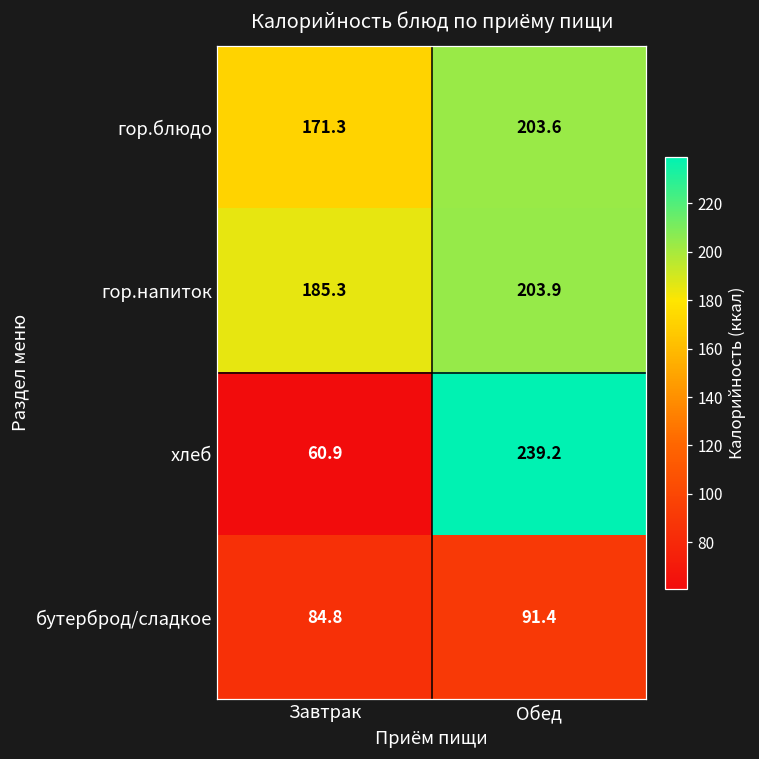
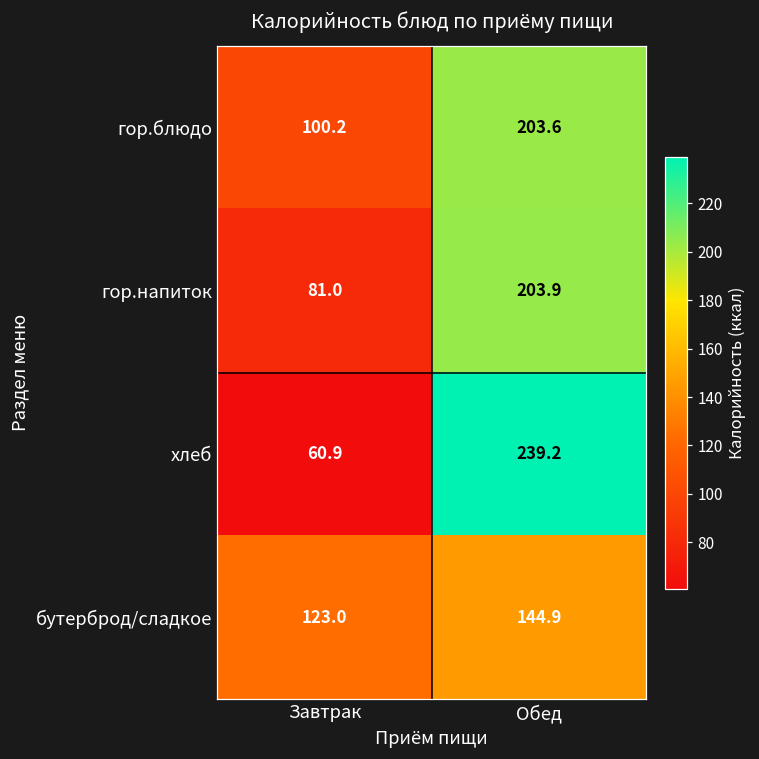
гор.блюдо, Завтрак: 171.3 -> 100.2
гор.напиток, Завтрак: 185.3 -> 81.0
бутерброд/сладкое, Завтрак: 84.8 -> 123.0
бутерброд/сладкое, Обед: 91.4 -> 144.9
